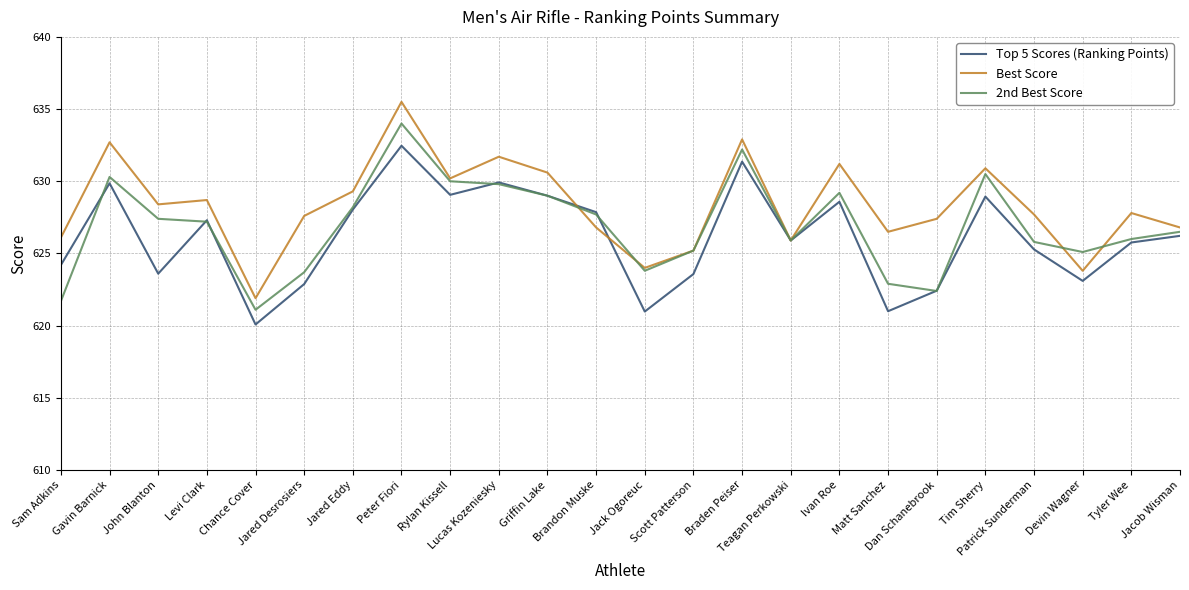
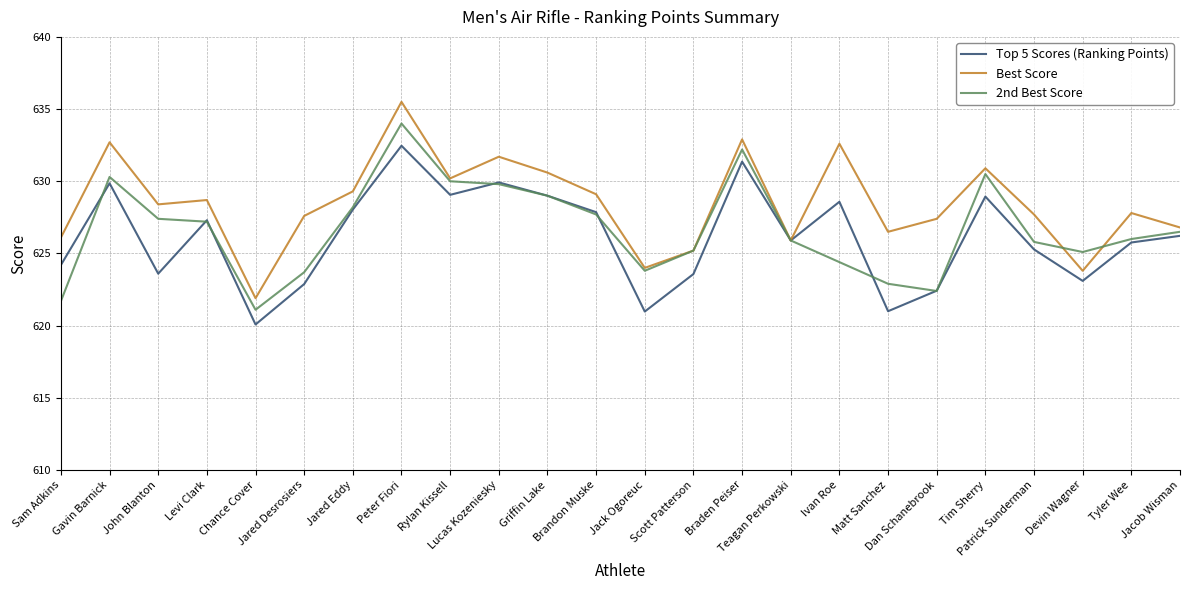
Best Score, Brandon Muske: 626.8 -> 629.1
Best Score, Ivan Roe: 631.2 -> 632.6
2nd Best Score, Ivan Roe: 629.2 -> 624.4
